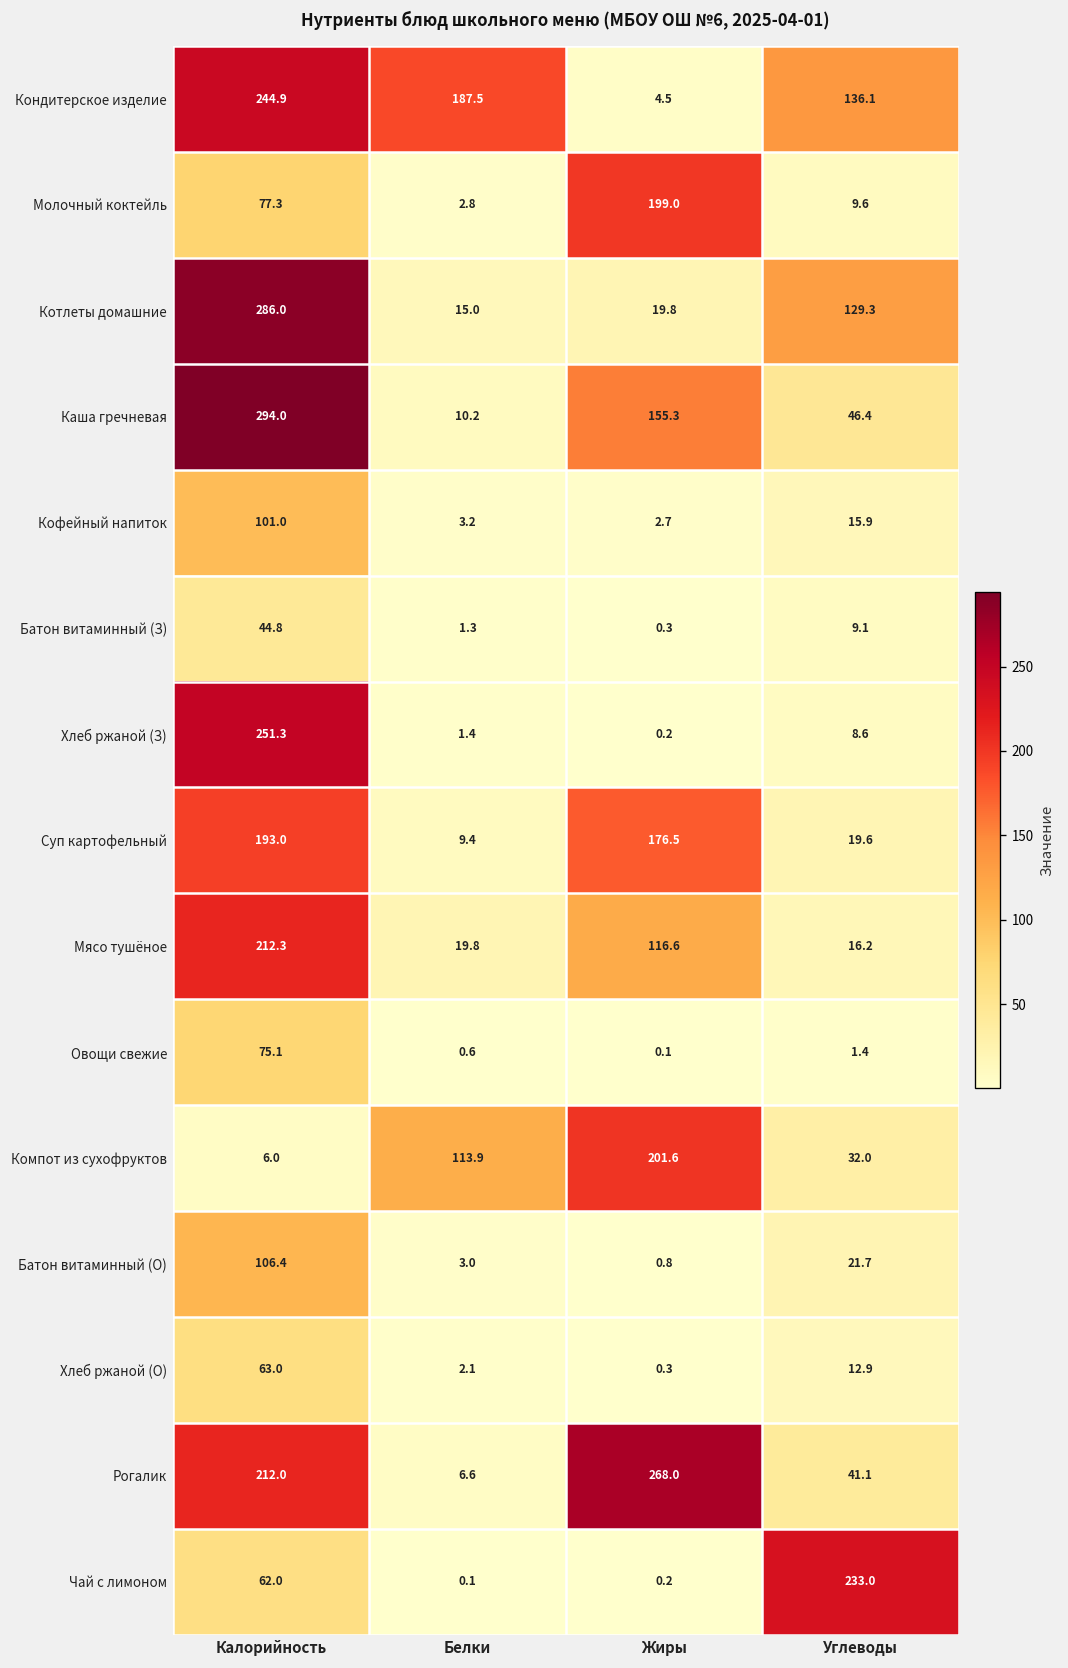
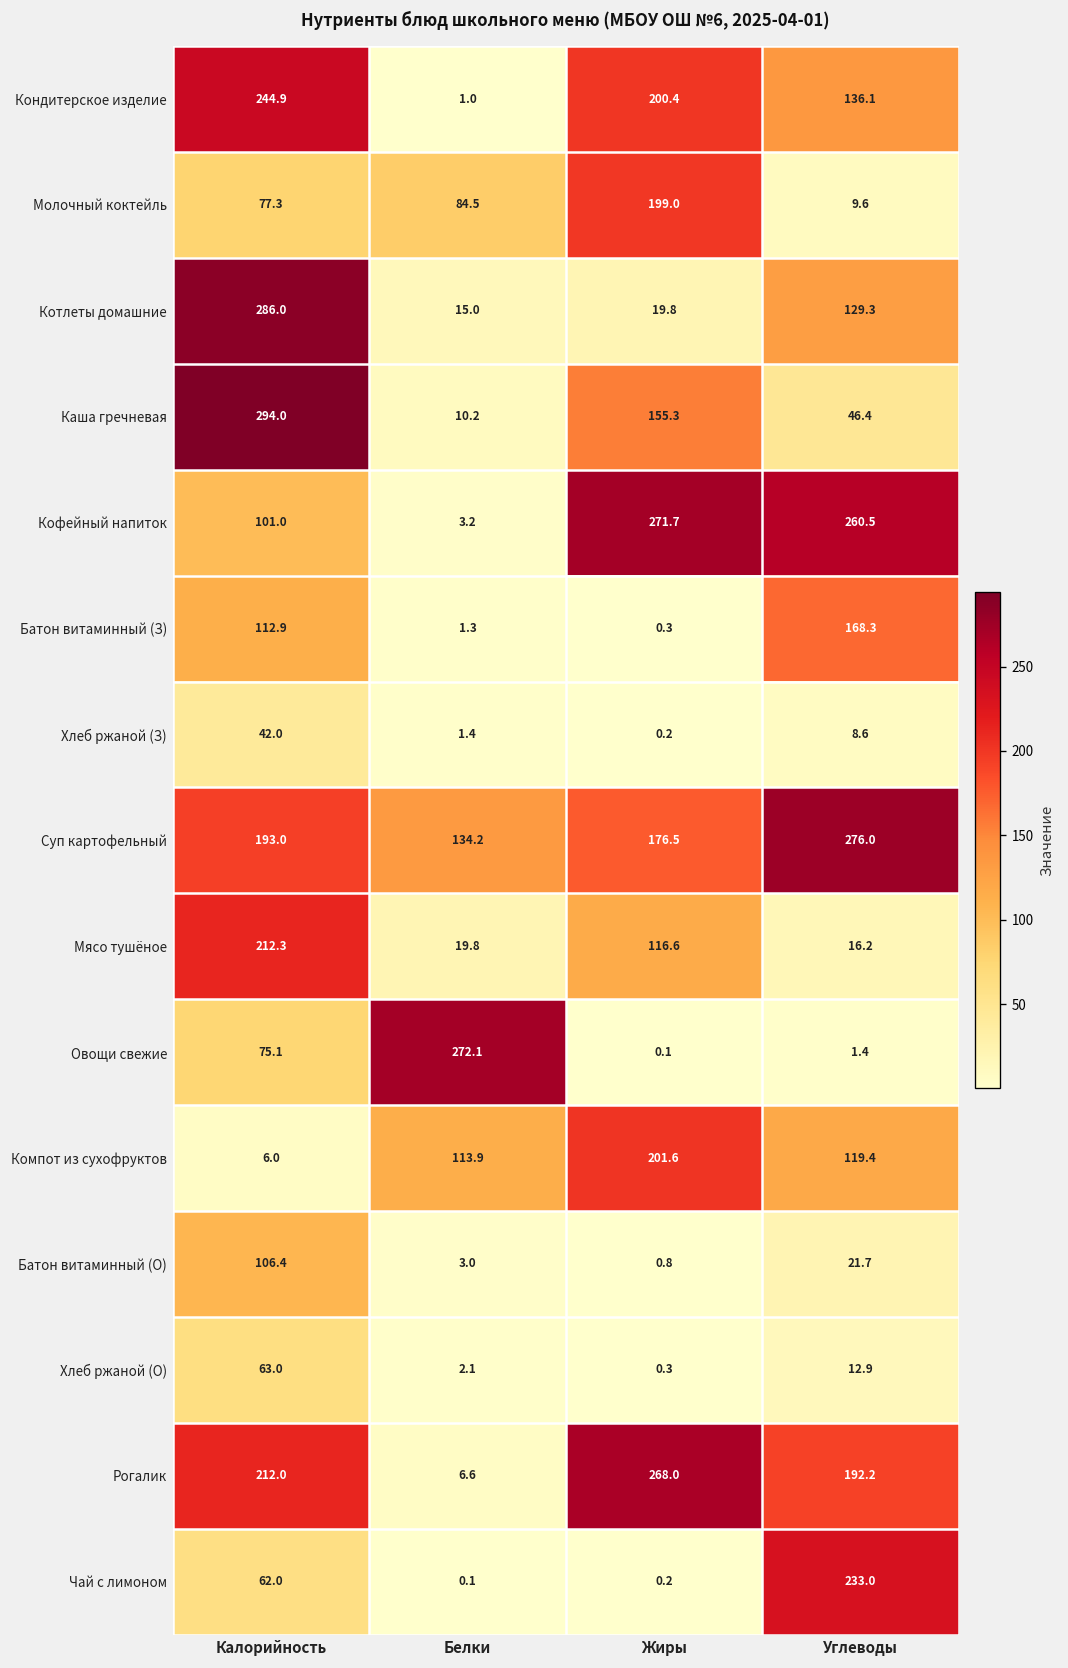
Кондитерское изделие, Белки: 187.5 -> 1.0
Кондитерское изделие, Жиры: 4.5 -> 200.4
Молочный коктейль, Белки: 2.8 -> 84.5
Кофейный напиток, Жиры: 2.7 -> 271.7
Кофейный напиток, Углеводы: 15.9 -> 260.5
Батон витаминный (З), Калорийность: 44.8 -> 112.9
Батон витаминный (З), Углеводы: 9.1 -> 168.3
Хлеб ржаной (З), Калорийность: 251.3 -> 42.0
Суп картофельный, Белки: 9.4 -> 134.2
Суп картофельный, Углеводы: 19.6 -> 276.0
Овощи свежие, Белки: 0.6 -> 272.1
Компот из сухофруктов, Углеводы: 32.0 -> 119.4
Рогалик, Углеводы: 41.1 -> 192.2
